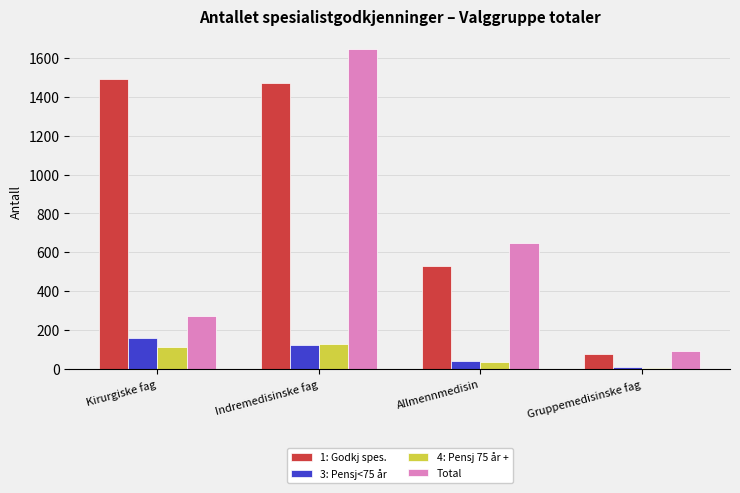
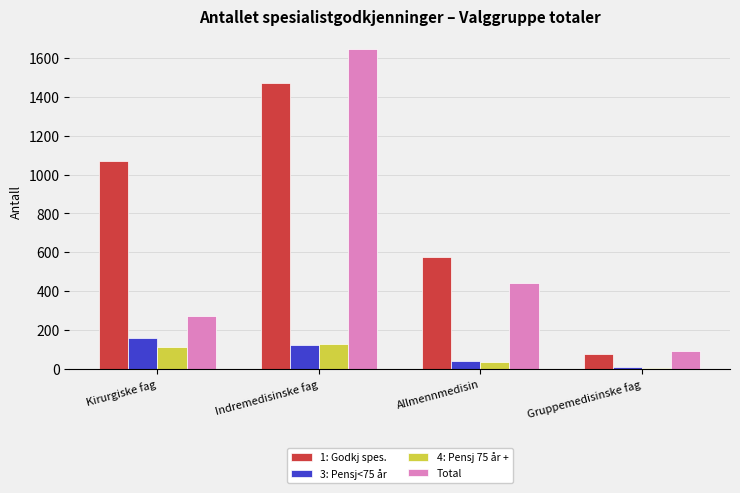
1: Godkj spes., Kirurgiske fag: 1490 -> 1070
1: Godkj spes., Allmennmedisin: 530 -> 570
Total, Allmennmedisin: 650 -> 440
